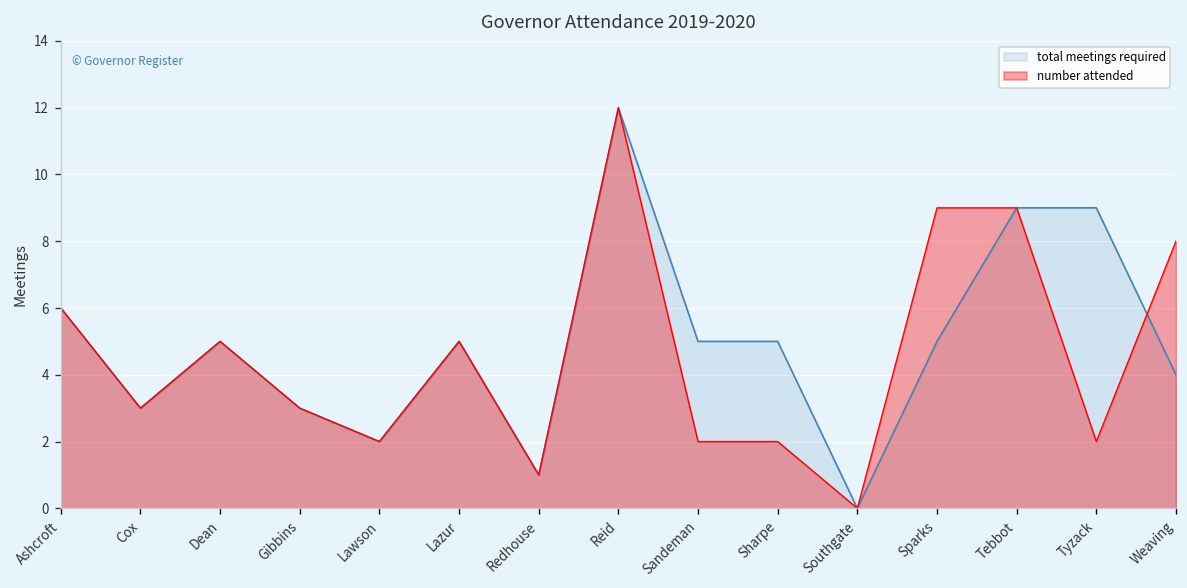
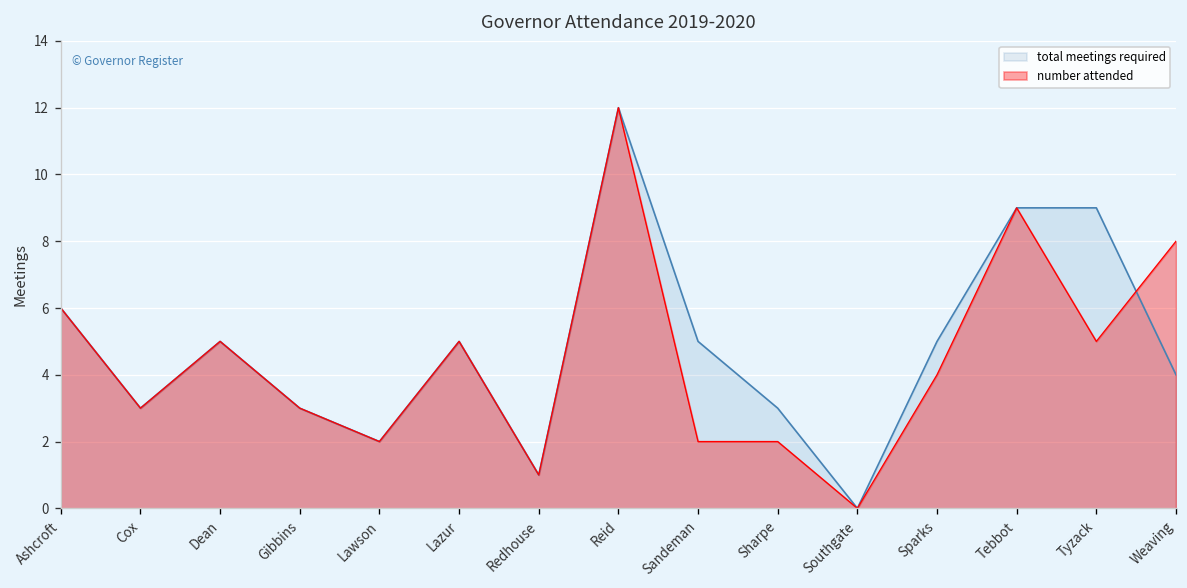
total meetings required, Sharpe: 5 -> 3
number attended, Sparks: 9 -> 4
number attended, Tyzack: 2 -> 5
